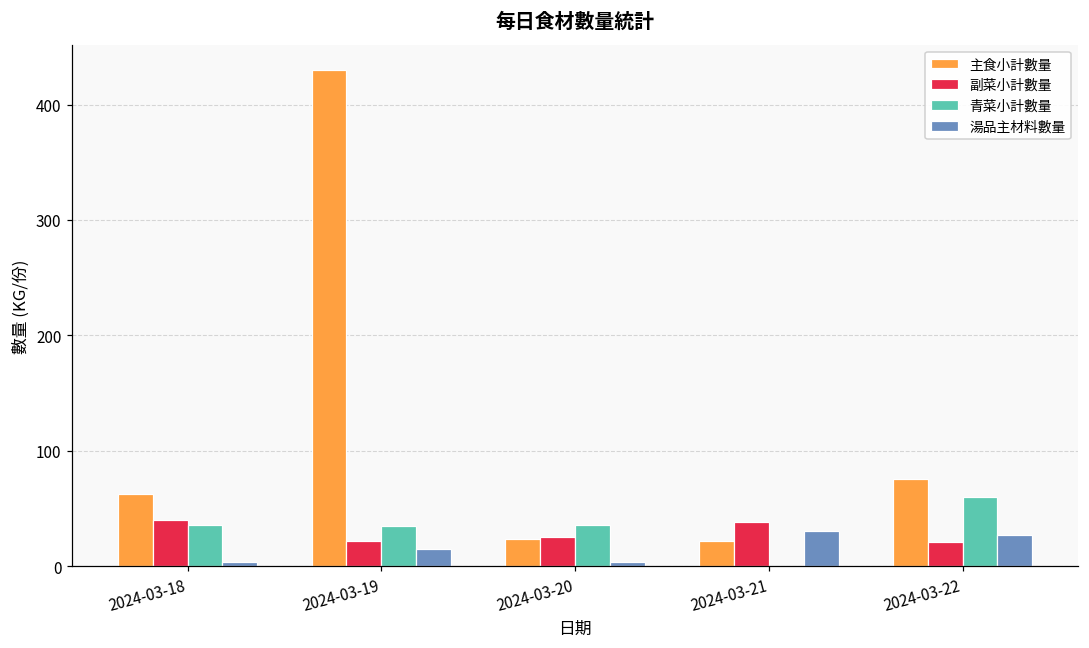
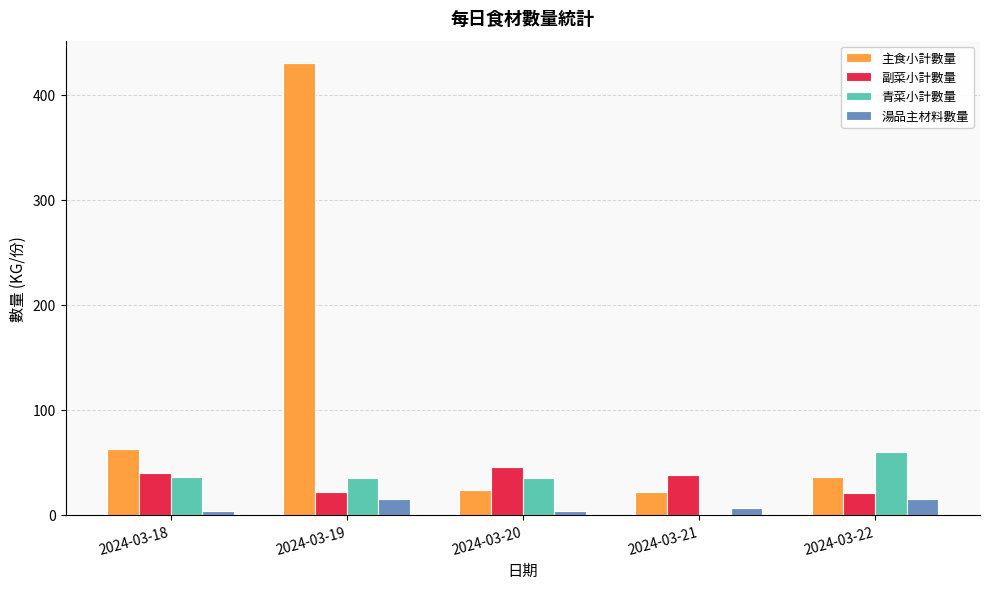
副菜小計數量, 2024-03-20: 25 -> 45
湯品主材料數量, 2024-03-21: 31 -> 6
主食小計數量, 2024-03-22: 75 -> 36
湯品主材料數量, 2024-03-22: 27 -> 15
